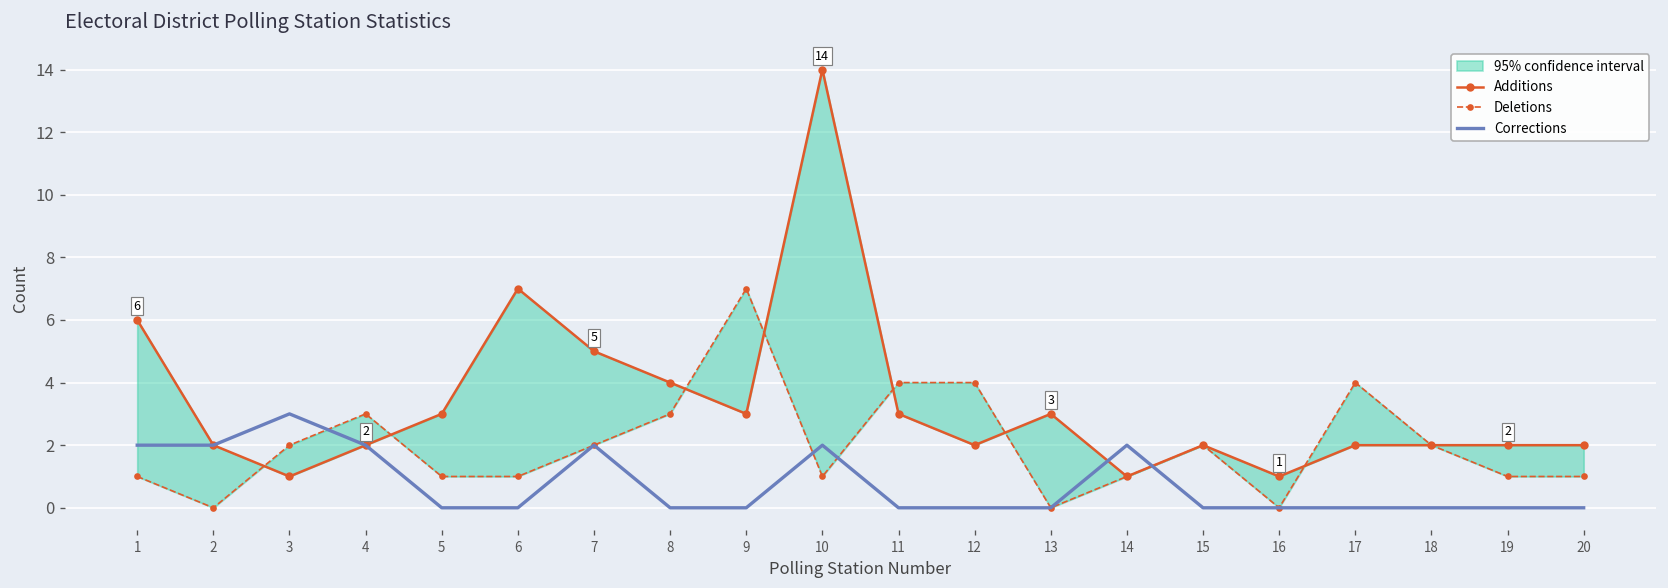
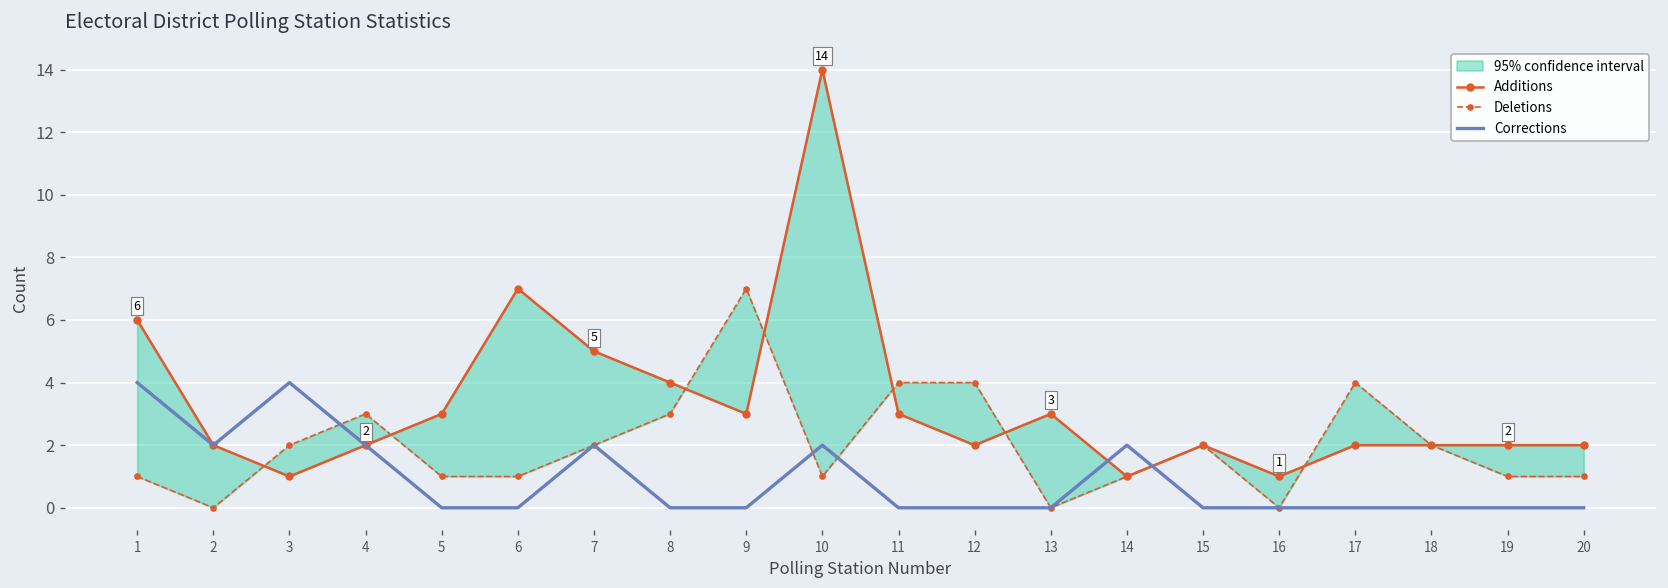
Corrections, 1: 2 -> 4
Corrections, 3: 3 -> 4
